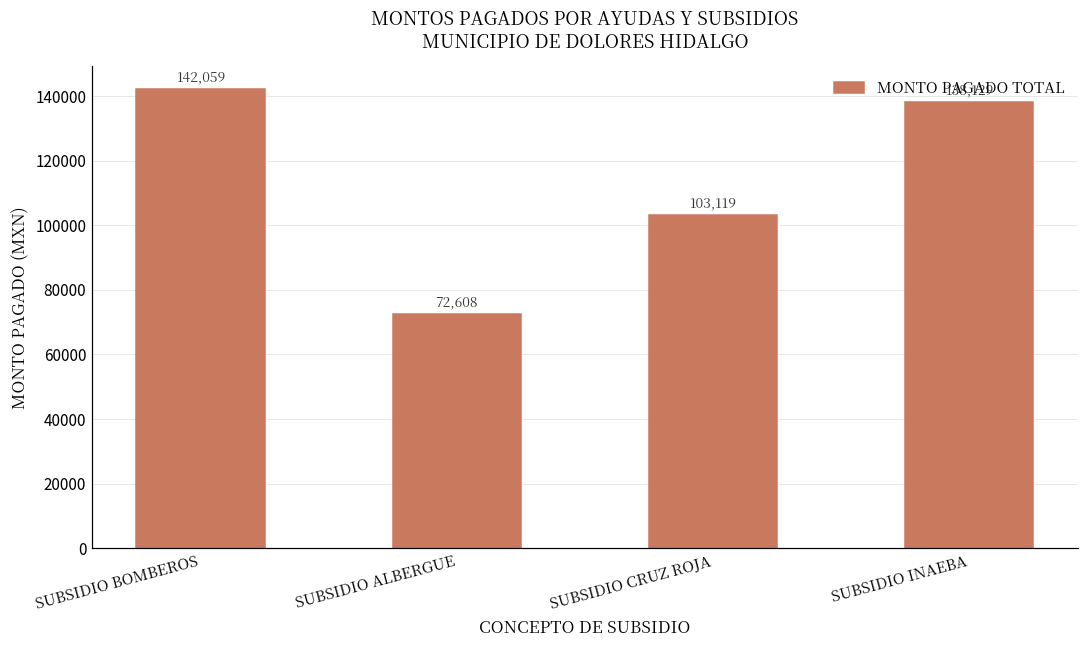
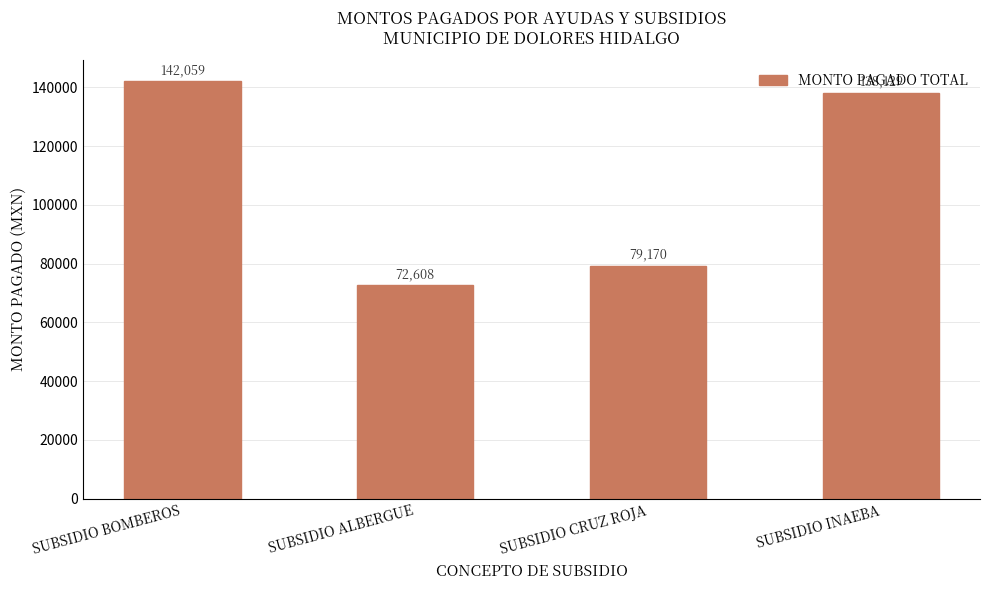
SUBSIDIO CRUZ ROJA: 103,119 -> 79,170
